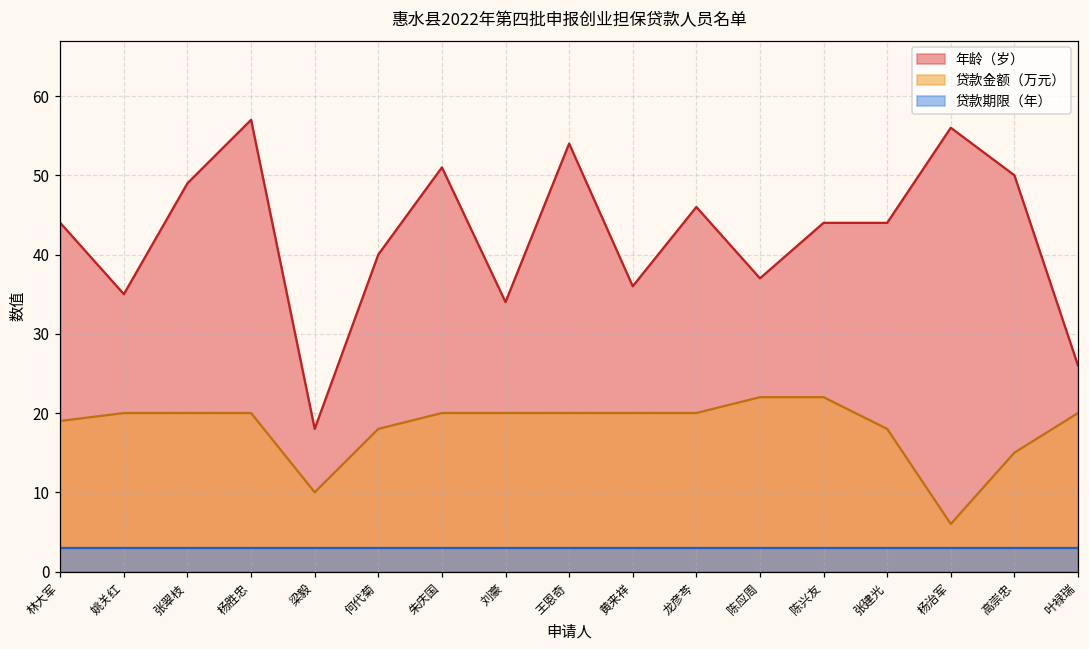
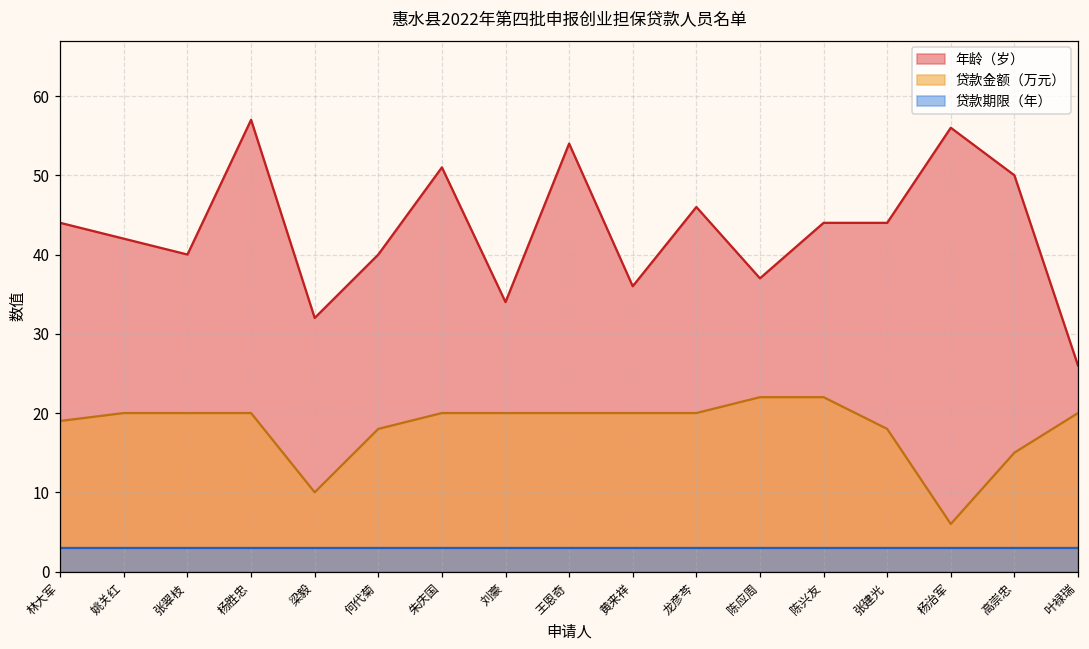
年龄（岁）, 姚关红: 35 -> 42
年龄（岁）, 张翠枝: 49 -> 40
年龄（岁）, 梁毅: 18 -> 32
